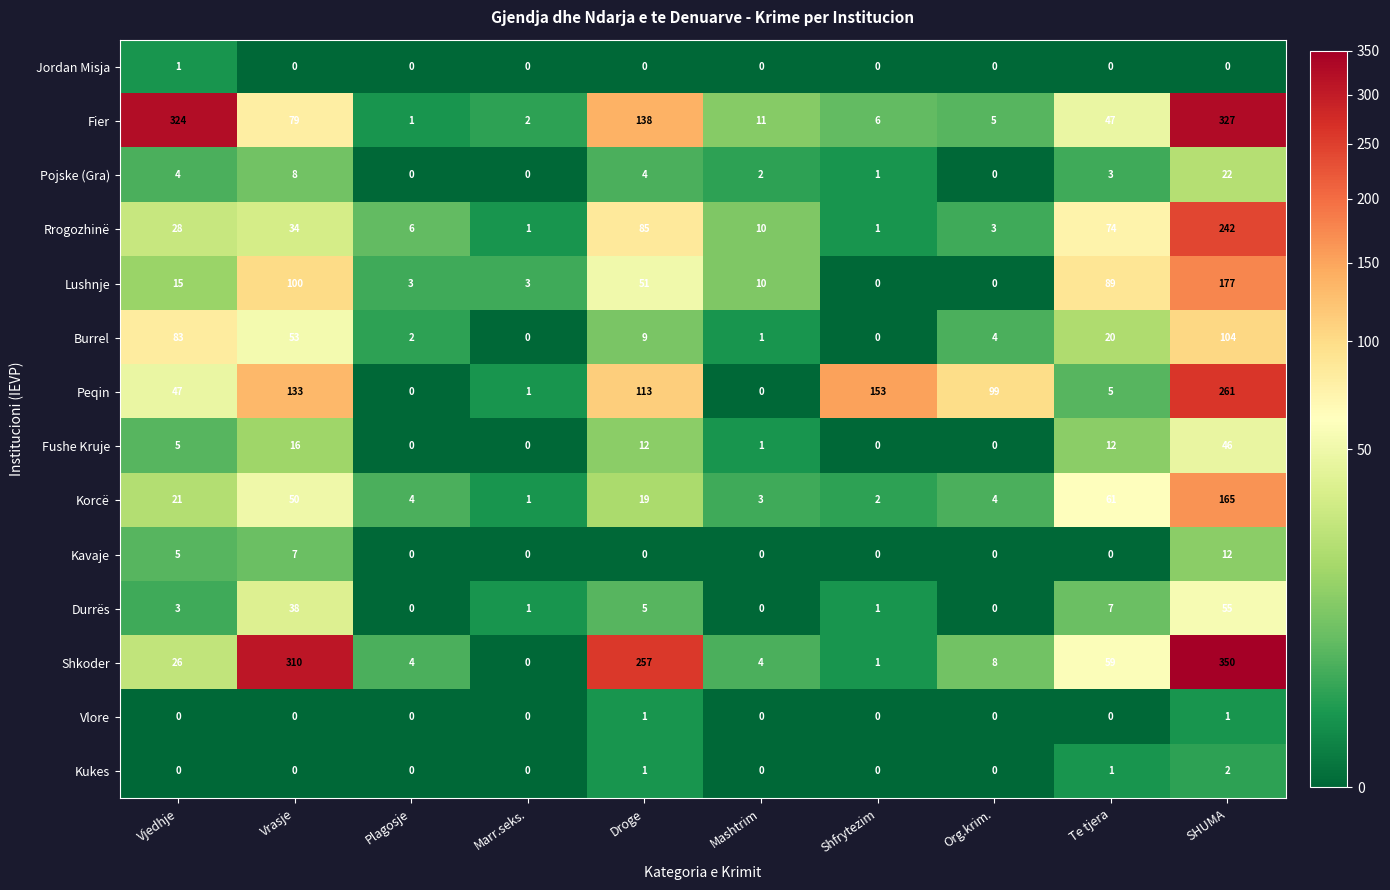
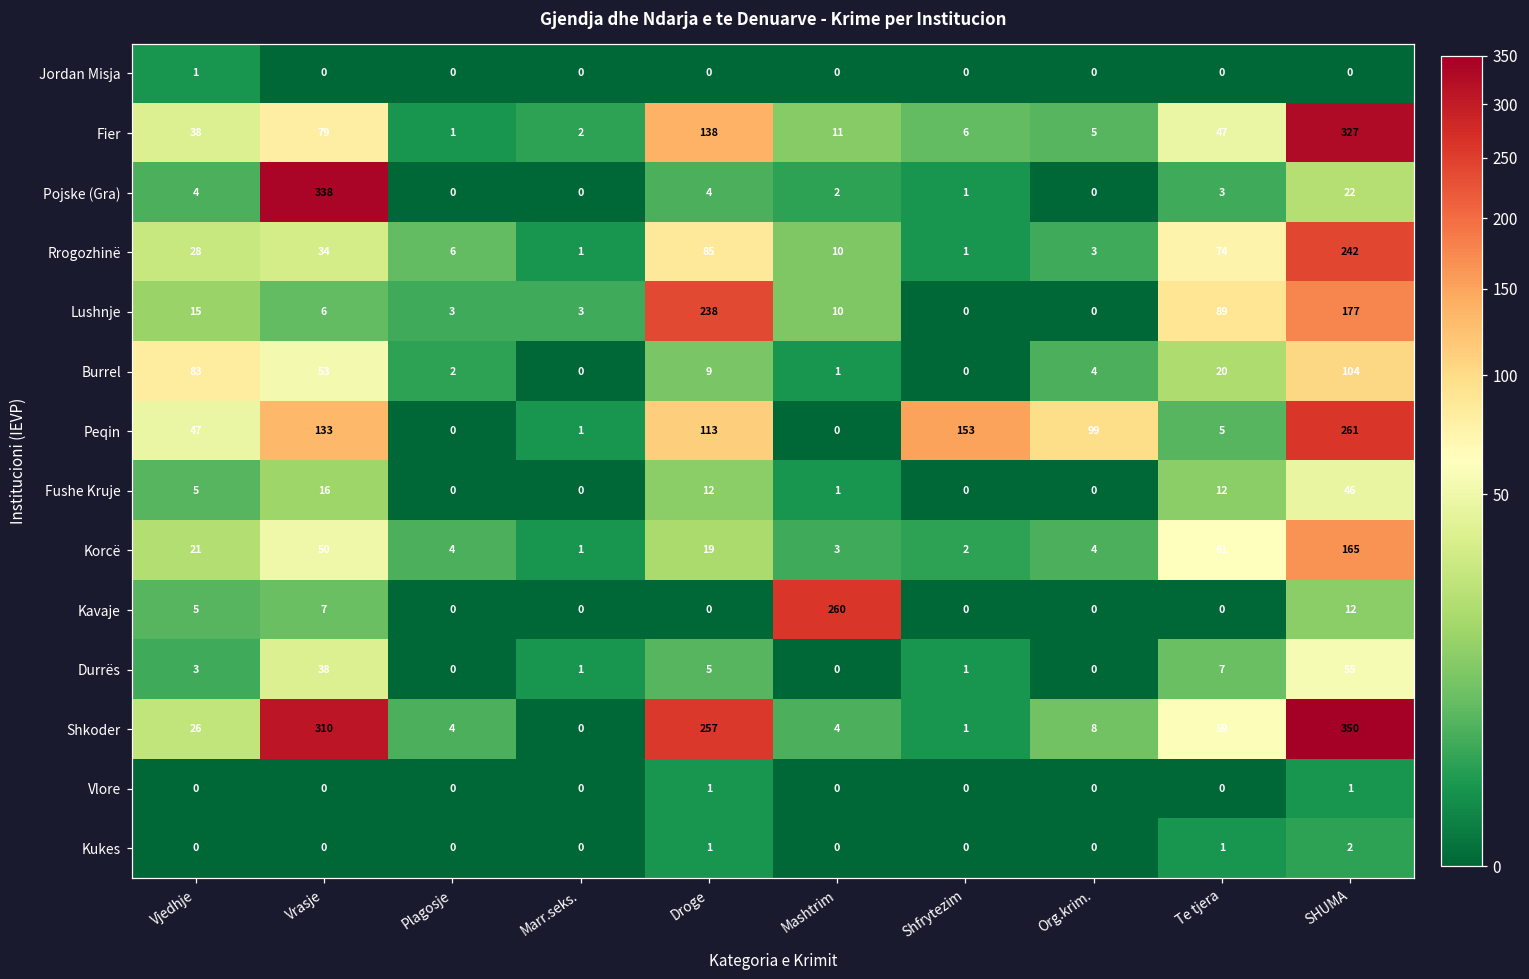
Fier, Vjedhje: 324 -> 38
Pojske (Gra), Vrasje: 8 -> 338
Lushnje, Vrasje: 100 -> 6
Lushnje, Droge: 51 -> 238
Kavaje, Mashtrim: 0 -> 260
